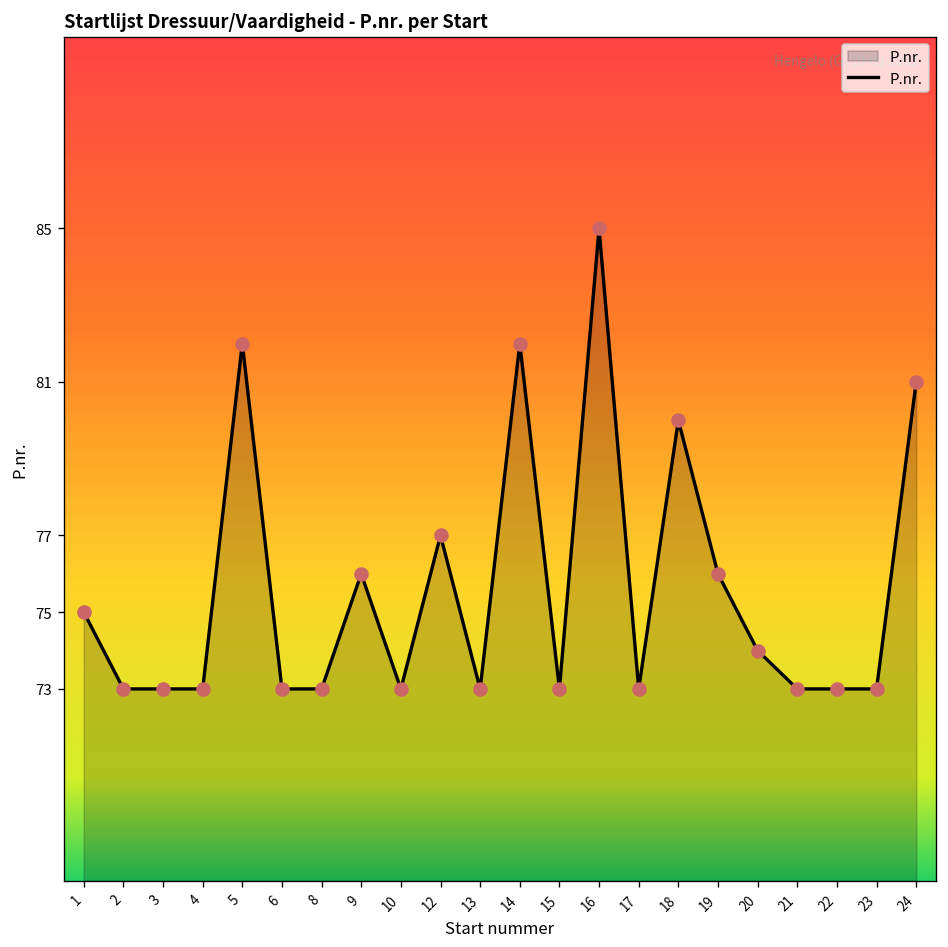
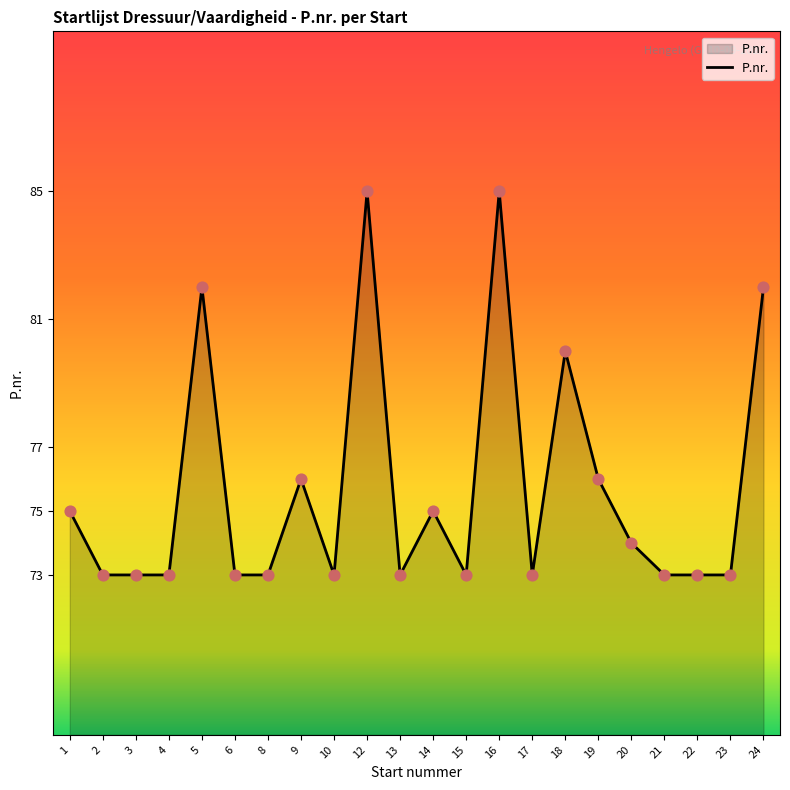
12: 77 -> 85
14: 82 -> 75
24: 81 -> 82
